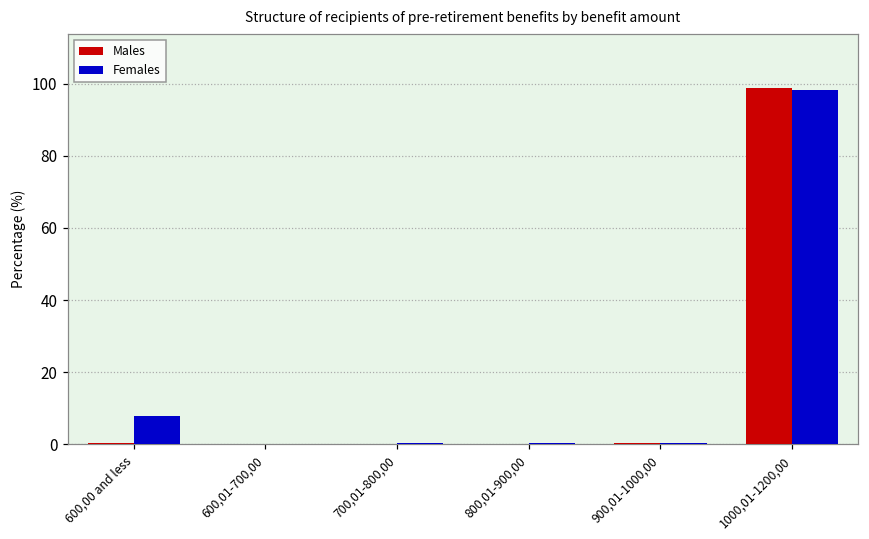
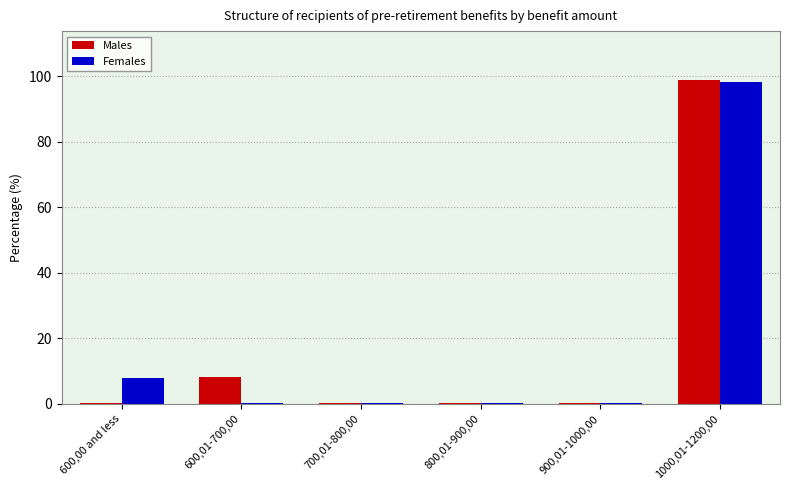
Males, 600,01-700,00: 0 -> 8
